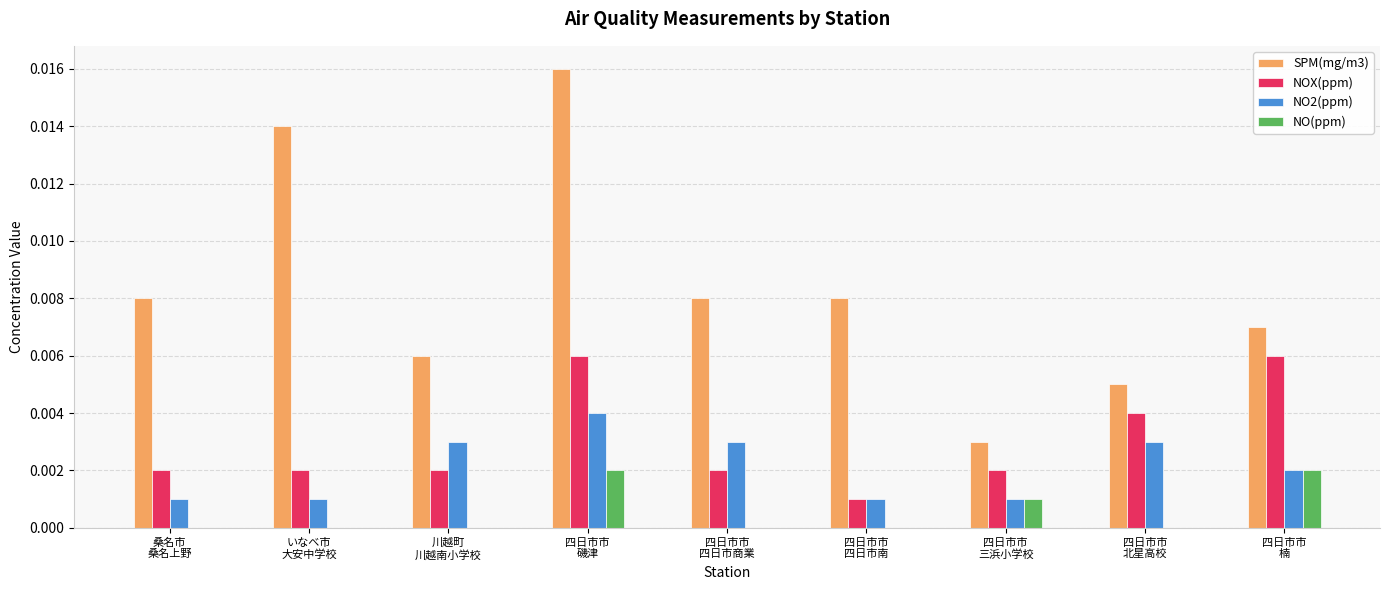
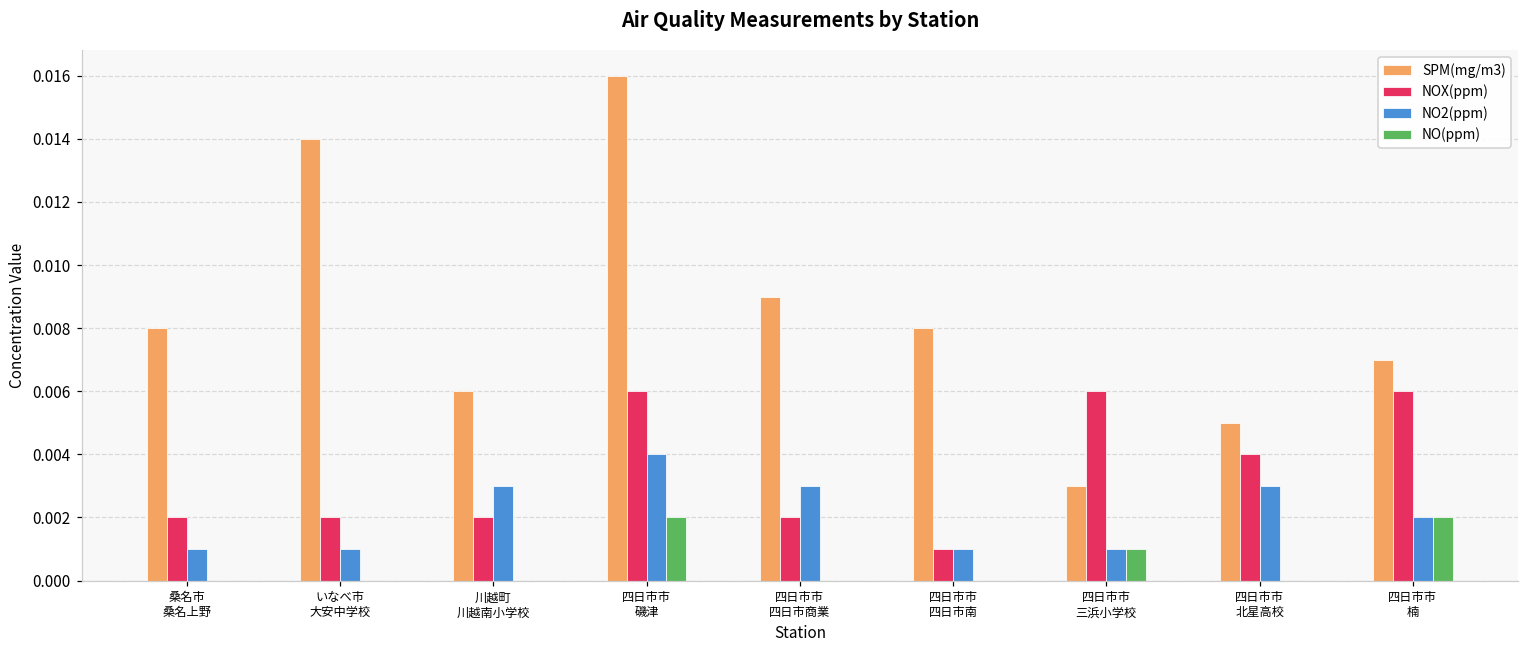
SPM(mg/m3), 四日市市 四日市商業: 0.008 -> 0.009
NOX(ppm), 四日市市 三浜小学校: 0.002 -> 0.006
